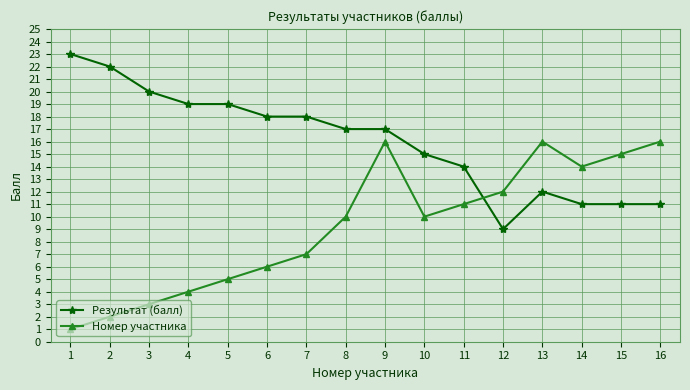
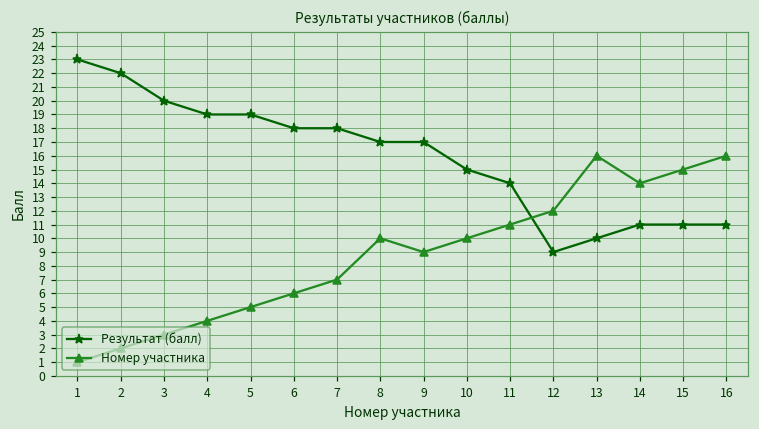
Номер участника, 9: 16 -> 9
Результат (балл), 13: 12 -> 10
